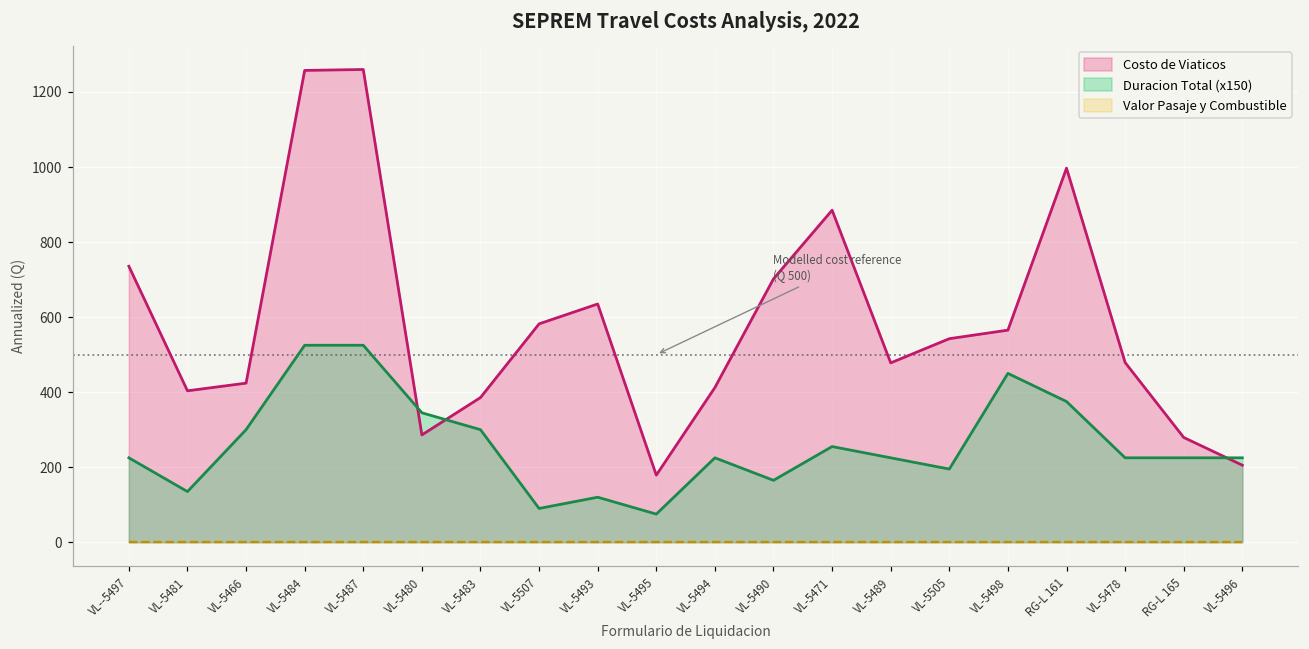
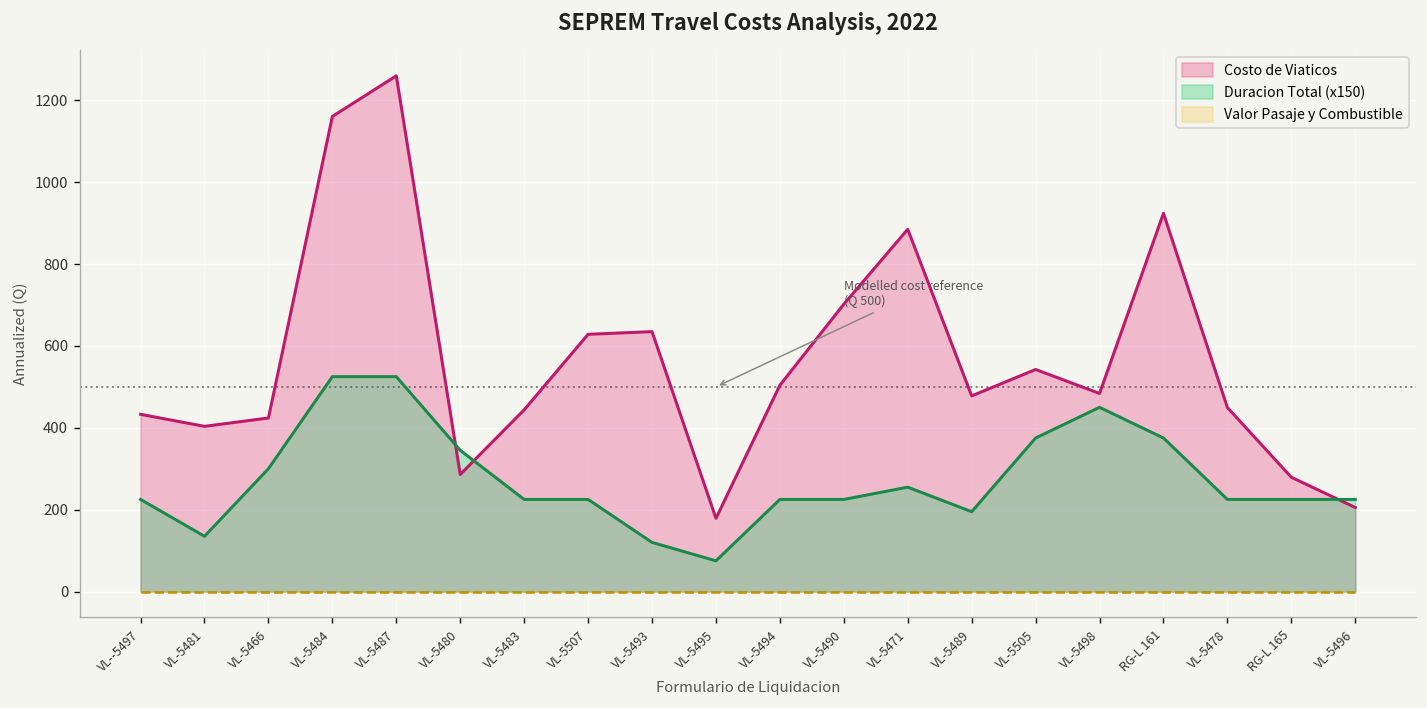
Costo de Viaticos, VL--5497: 740 -> 430
Costo de Viaticos, VL-5484: 1260 -> 1160
Costo de Viaticos, VL-5483: 390 -> 440
Duracion Total (x150), VL-5483: 300 -> 230
Costo de Viaticos, VL-5507: 580 -> 630
Duracion Total (x150), VL-5507: 90 -> 230
Costo de Viaticos, VL-5494: 410 -> 500
Duracion Total (x150), VL-5490: 170 -> 230
Duracion Total (x150), VL-5489: 230 -> 200
Duracion Total (x150), VL-5505: 200 -> 380
Costo de Viaticos, VL-5498: 570 -> 480
Costo de Viaticos, RG-L 161: 1000 -> 920
Costo de Viaticos, VL-5478: 480 -> 450
